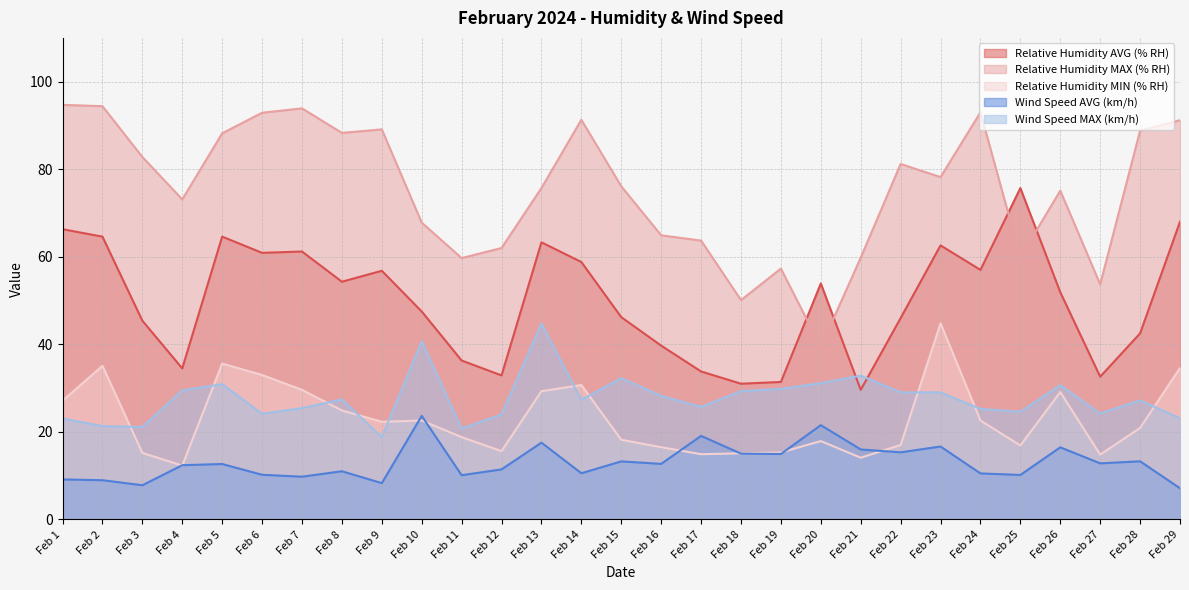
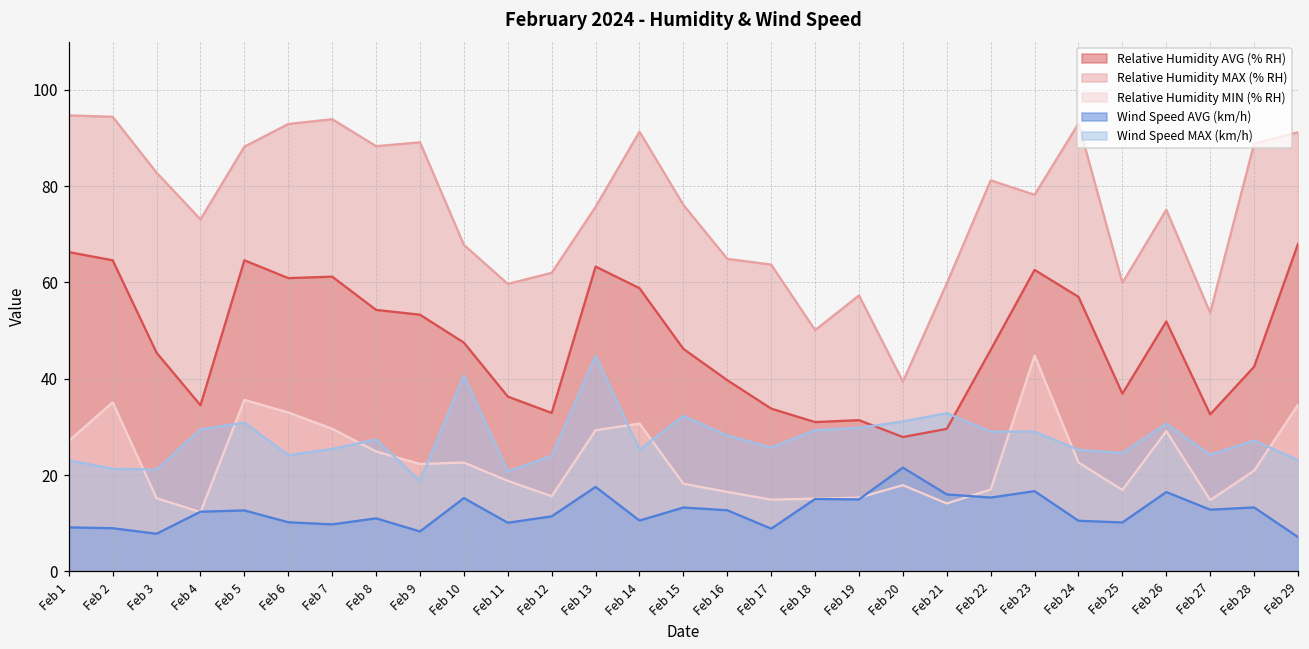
Relative Humidity AVG (% RH), Feb 9: 57 -> 53
Wind Speed AVG (km/h), Feb 10: 24 -> 15
Wind Speed MAX (km/h), Feb 14: 27 -> 25
Wind Speed AVG (km/h), Feb 17: 19 -> 9
Relative Humidity AVG (% RH), Feb 20: 54 -> 28
Relative Humidity AVG (% RH), Feb 25: 76 -> 37
